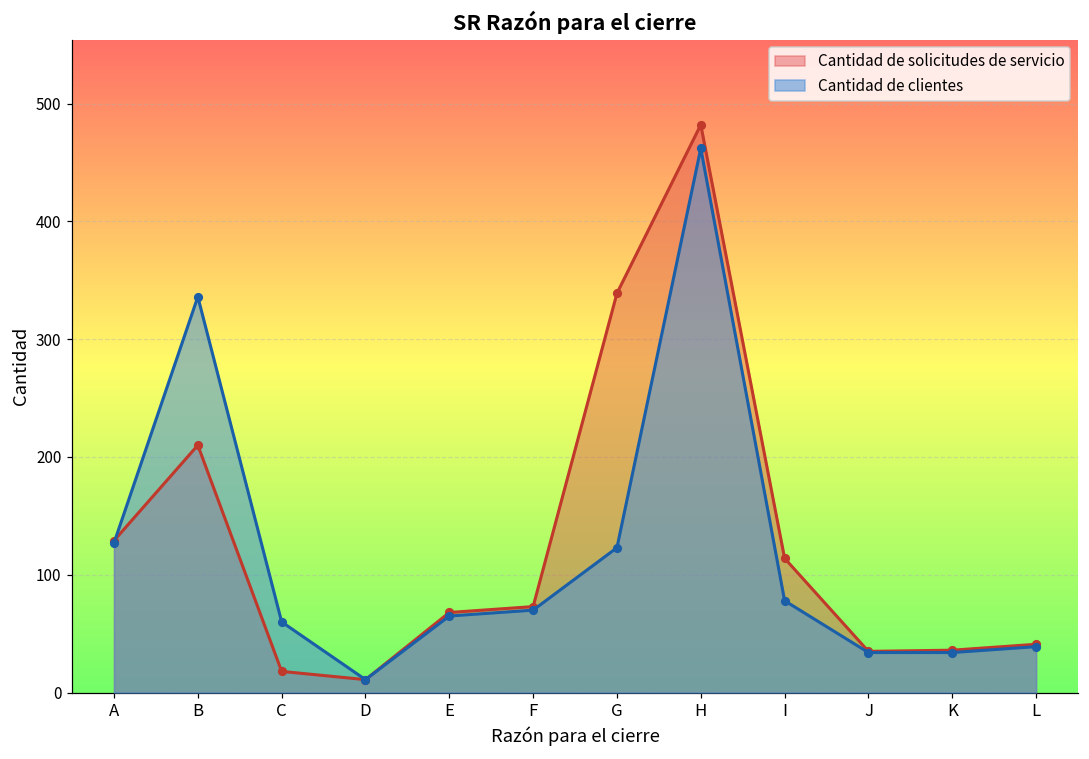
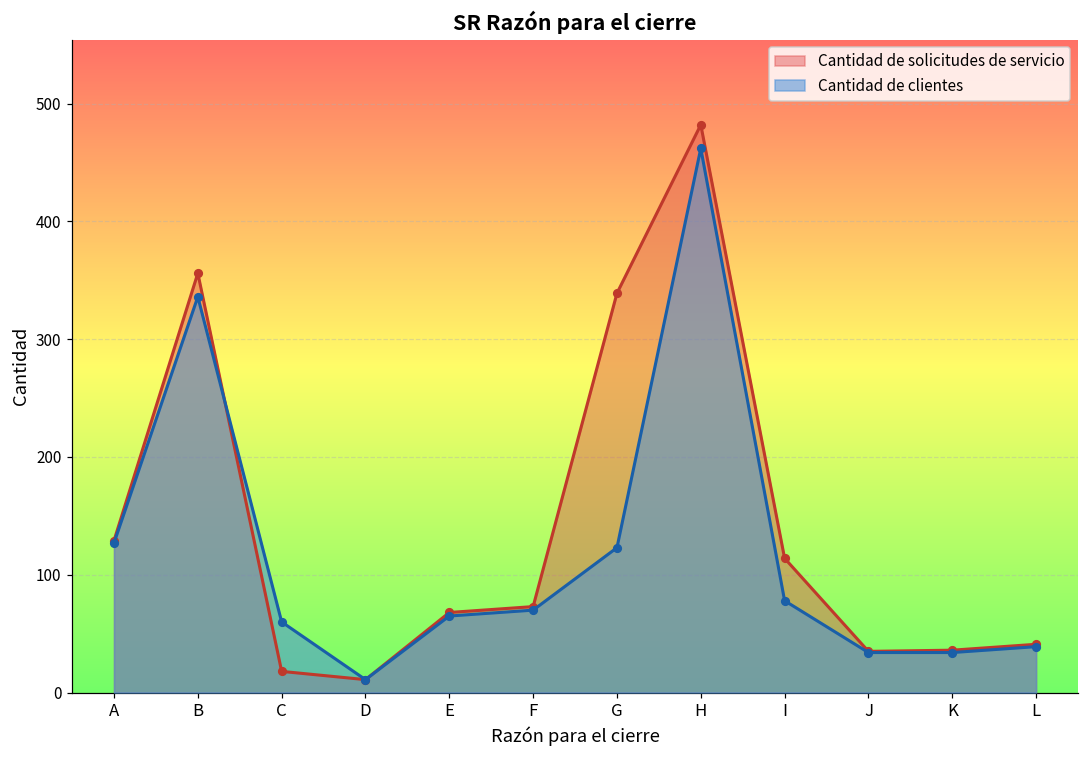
Cantidad de solicitudes de servicio, B: 210 -> 356
